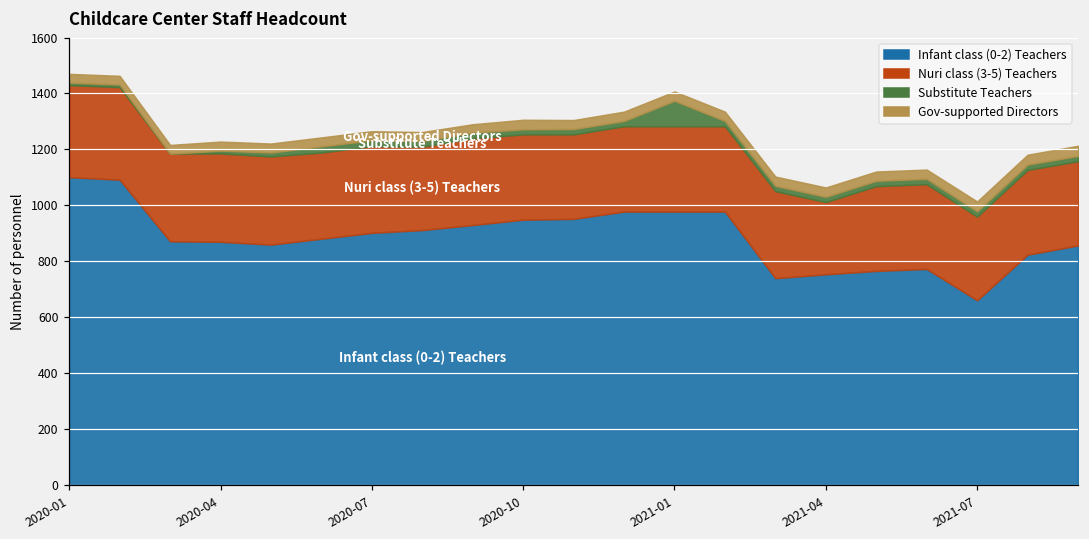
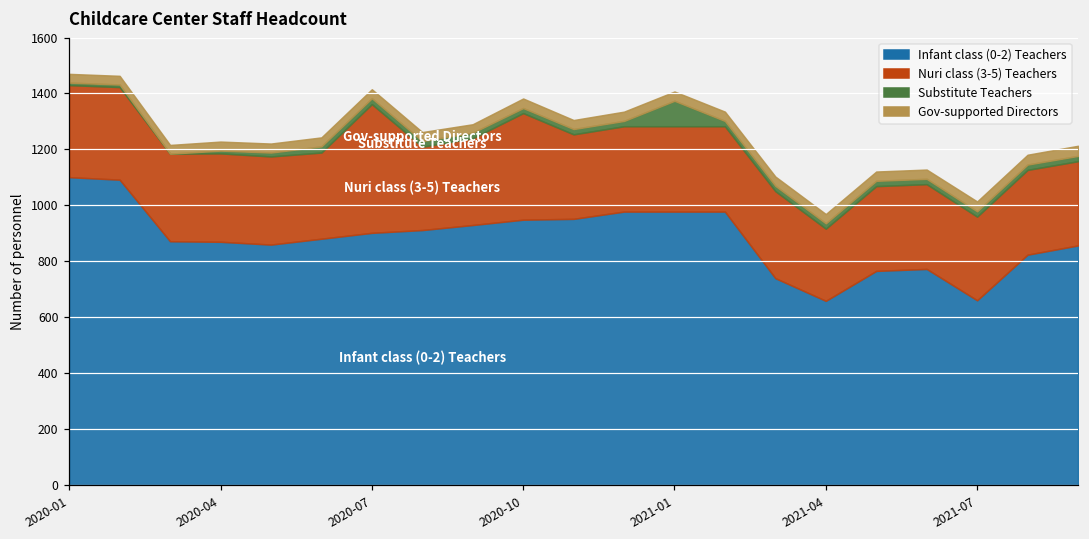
Nuri class (3-5) Teachers, 2020-07: 310 -> 460
Nuri class (3-5) Teachers, 2020-10: 310 -> 380
Infant class (0-2) Teachers, 2021-04: 750 -> 660
